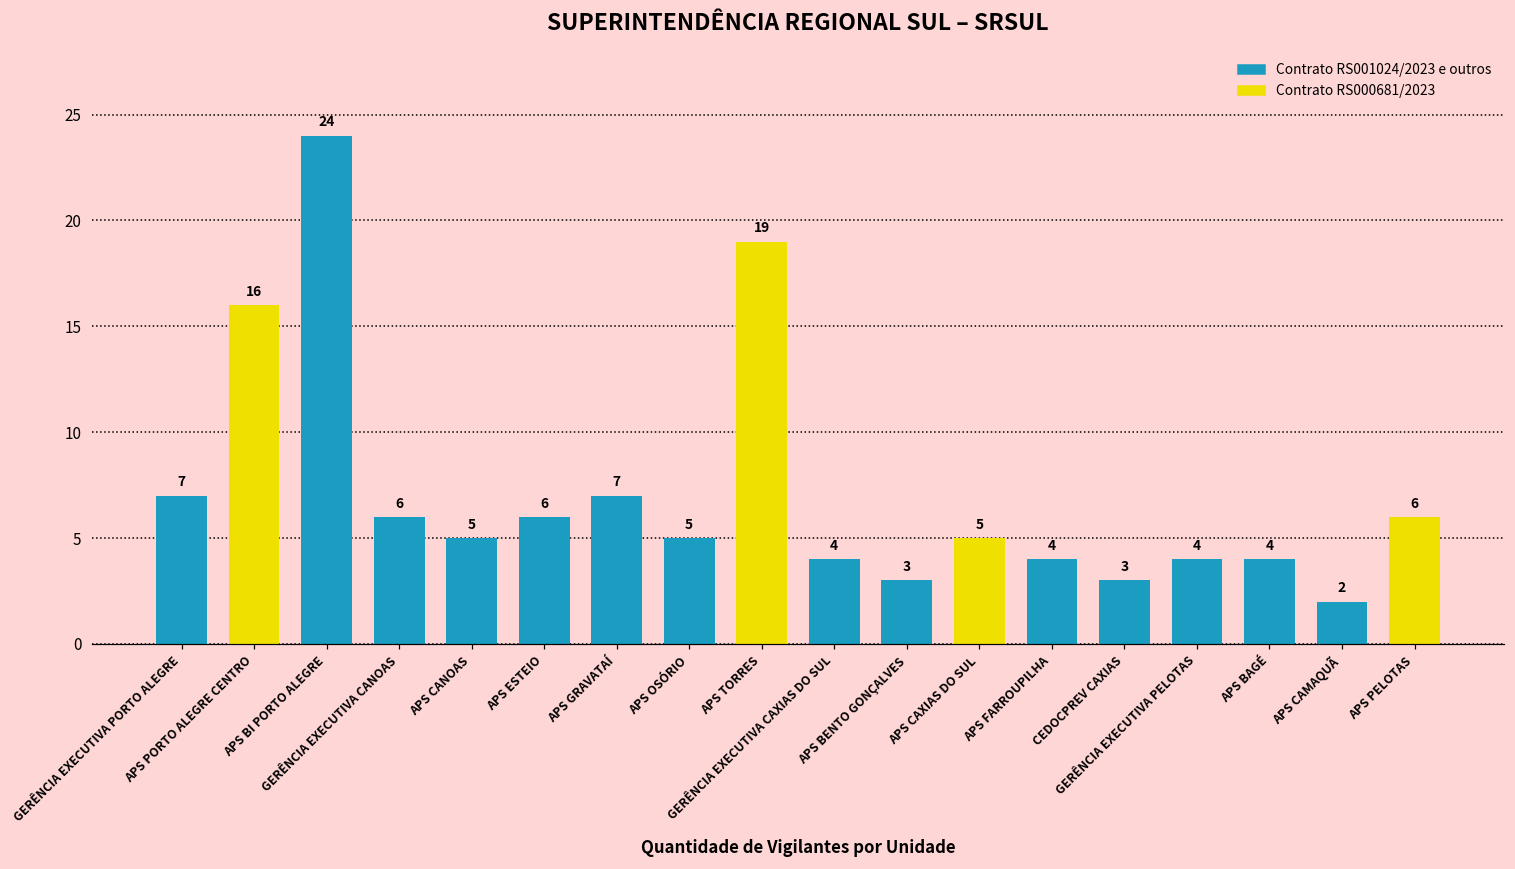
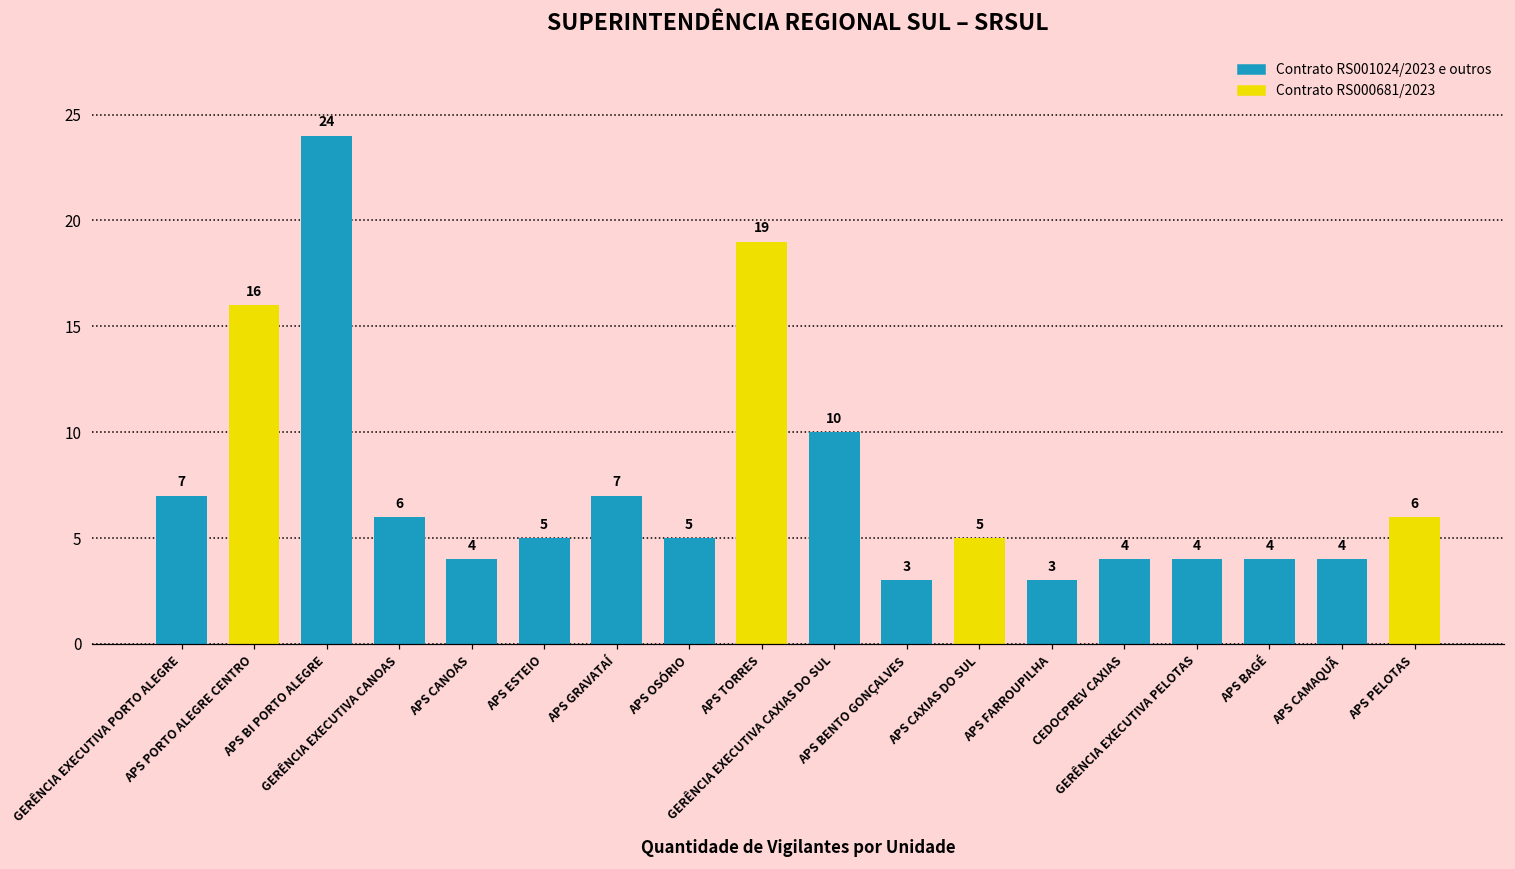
APS CANOAS: 5 -> 4
APS ESTEIO: 6 -> 5
GERÊNCIA EXECUTIVA CAXIAS DO SUL: 4 -> 10
APS FARROUPILHA: 4 -> 3
CEDOCPREV CAXIAS: 3 -> 4
APS CAMAQUÃ: 2 -> 4
